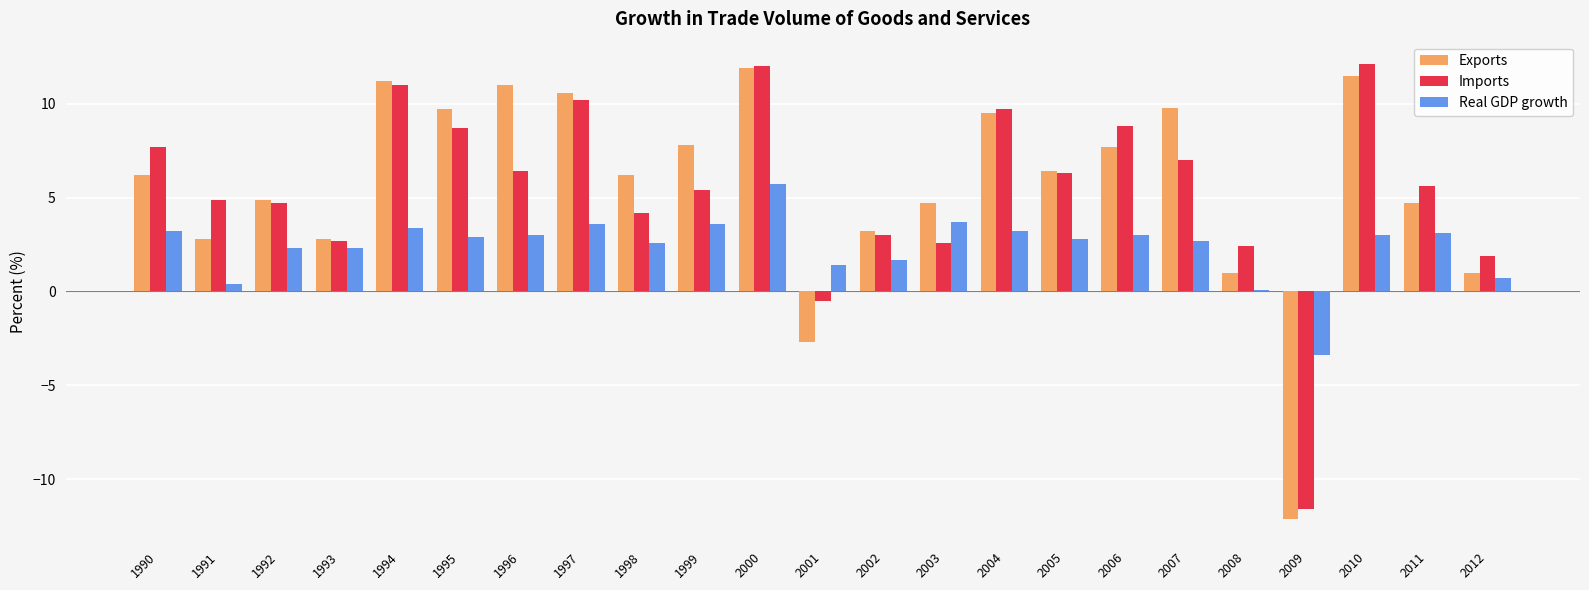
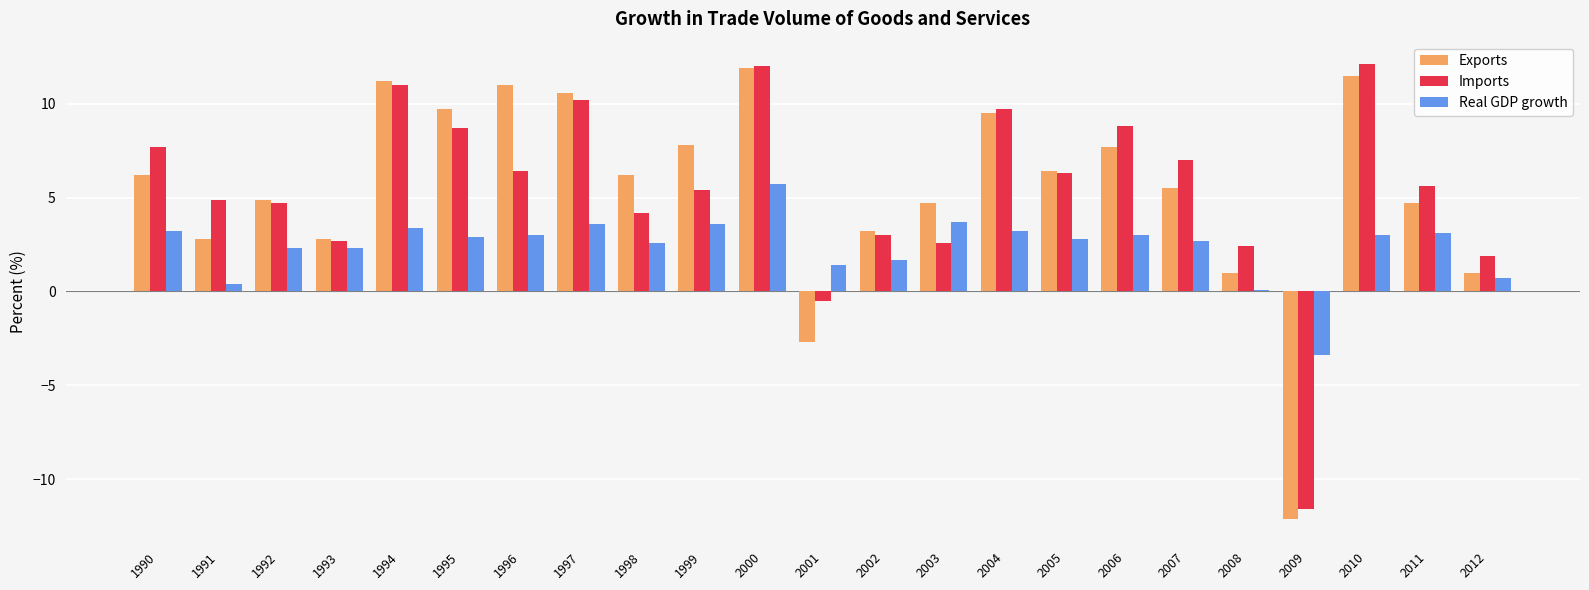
Exports, 2007: 9.8 -> 5.5
